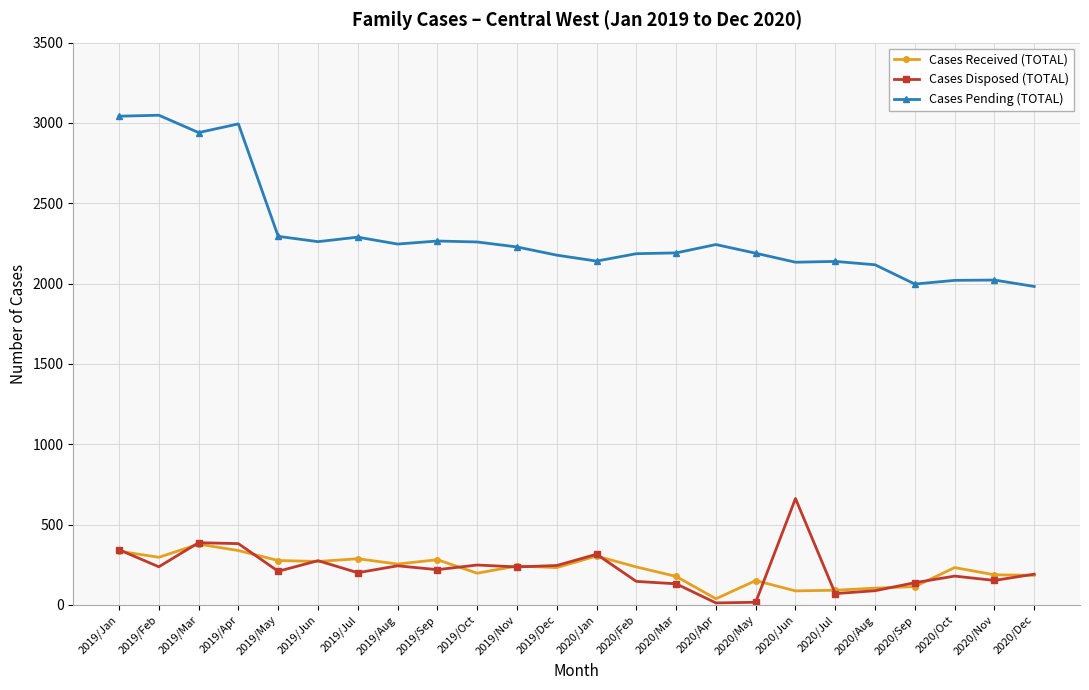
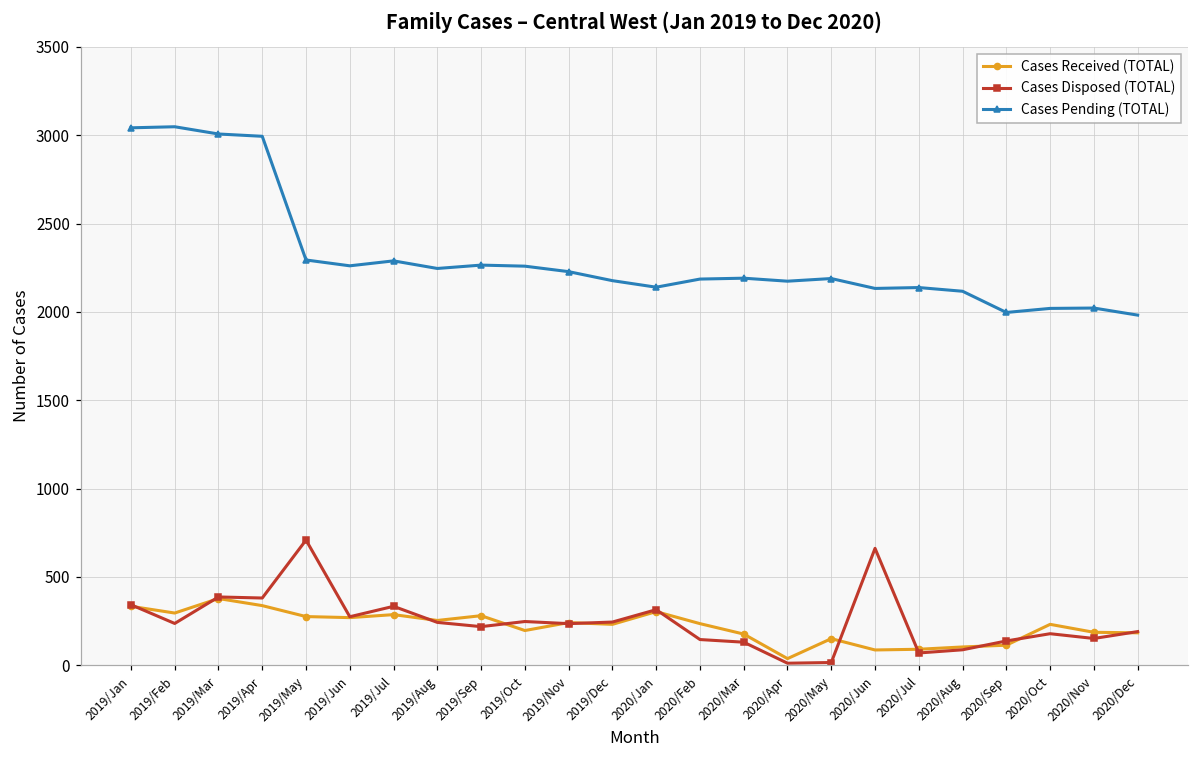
Cases Pending (TOTAL), 2019/Mar: 2940 -> 3010
Cases Disposed (TOTAL), 2019/May: 210 -> 710
Cases Disposed (TOTAL), 2019/Jul: 200 -> 330
Cases Pending (TOTAL), 2020/Apr: 2240 -> 2170
